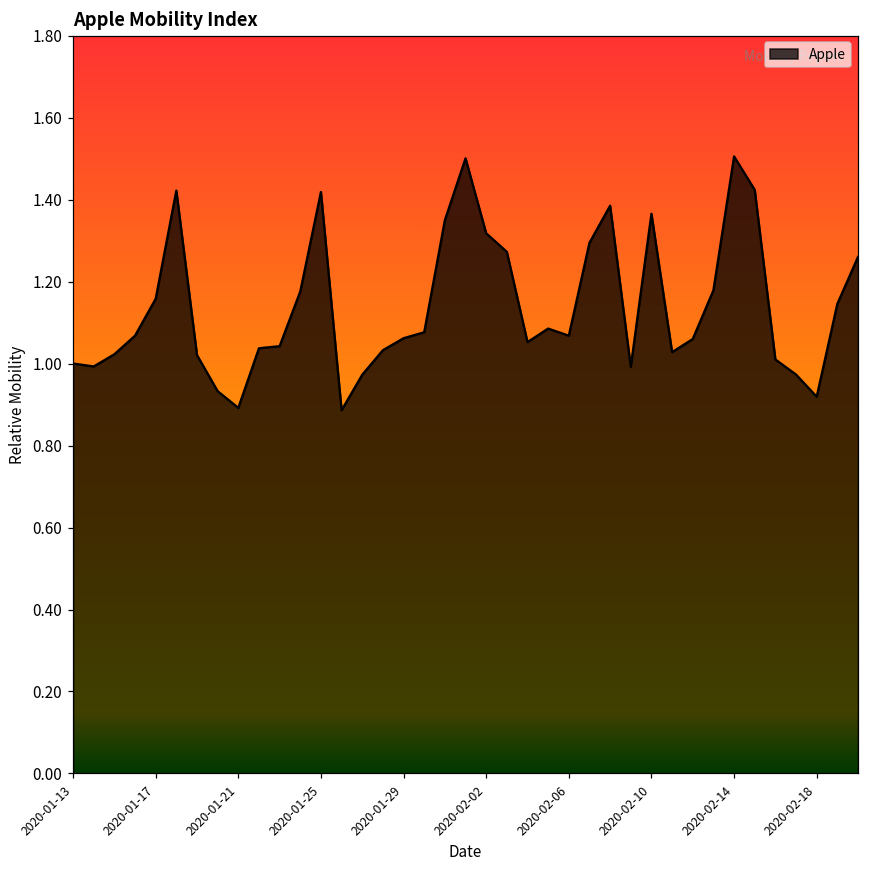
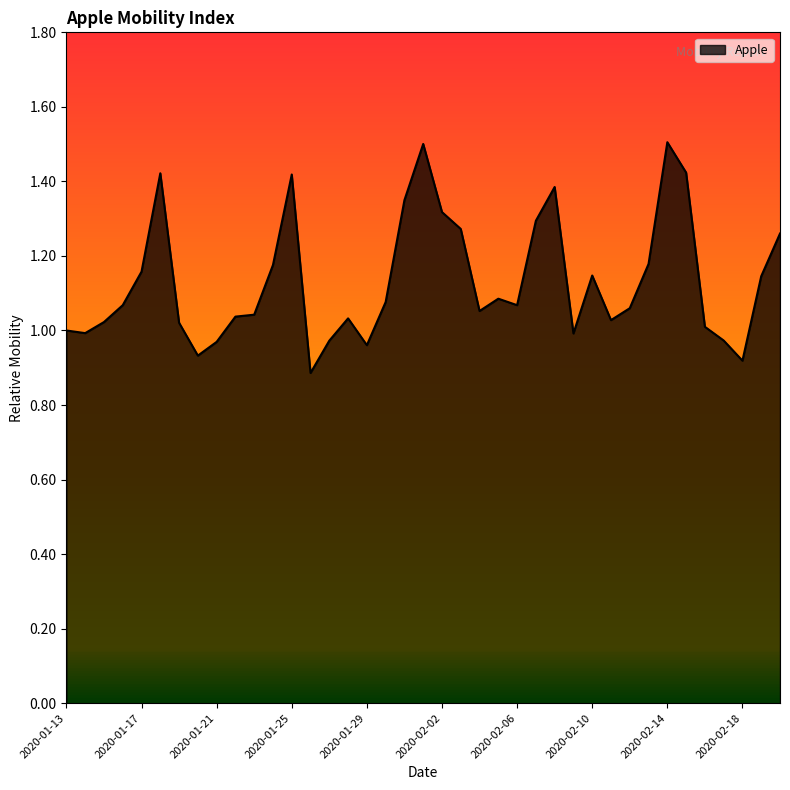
2020-01-21: 0.89 -> 0.97
2020-01-29: 1.06 -> 0.96
2020-02-10: 1.37 -> 1.15
